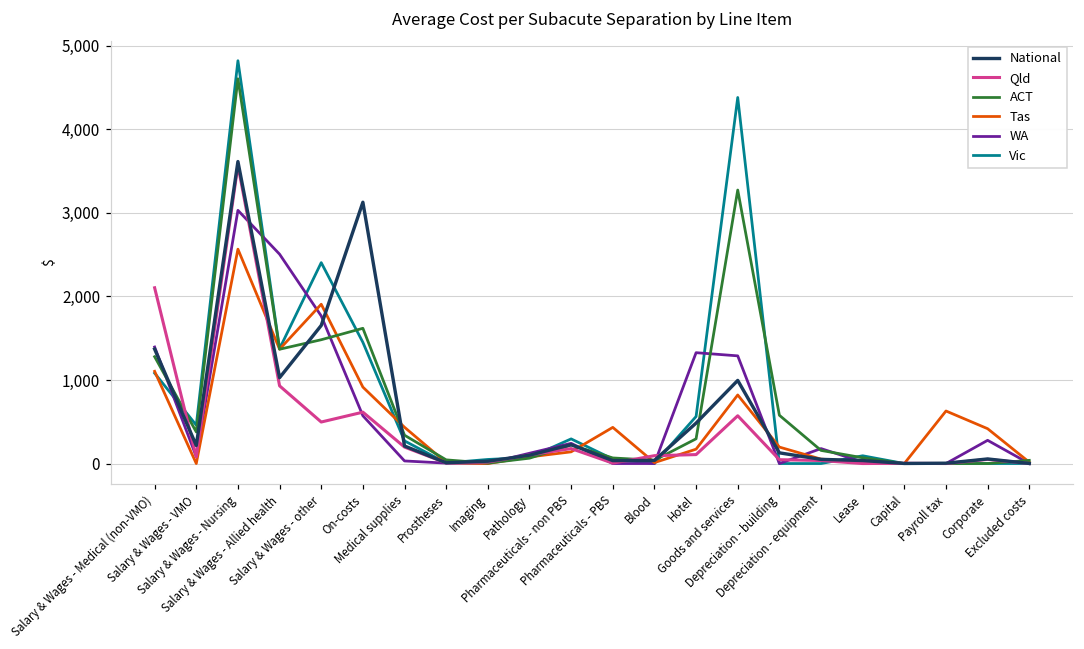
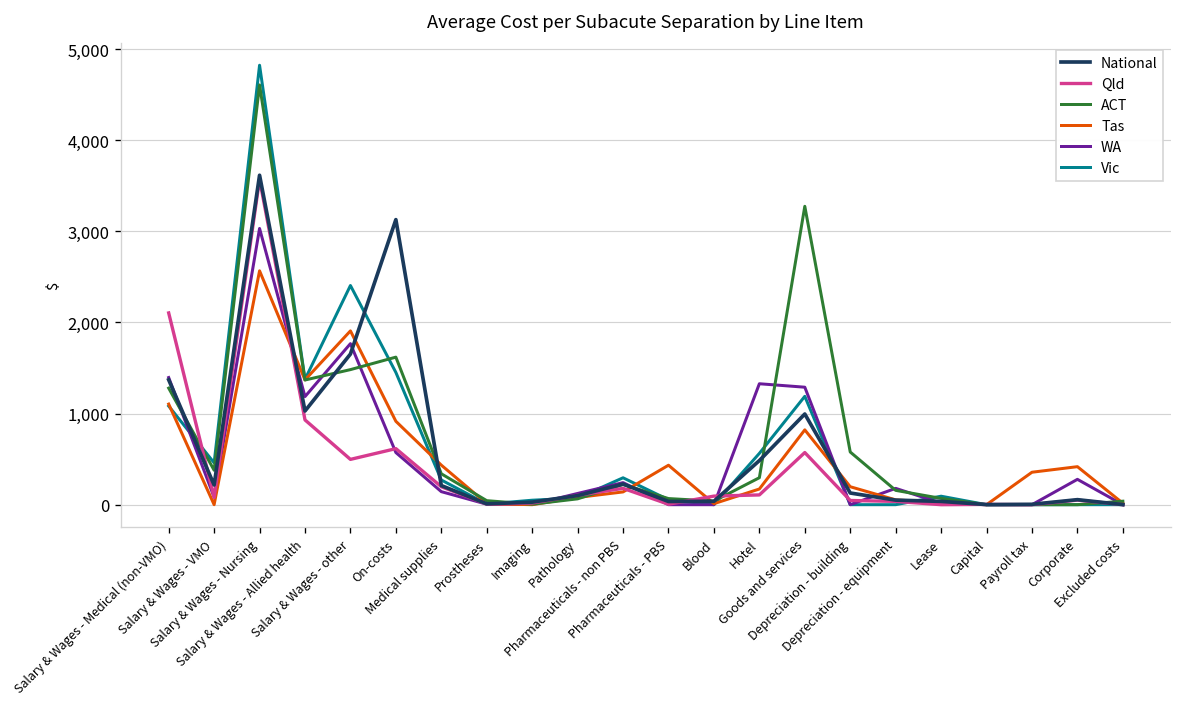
WA, Salary & Wages - Allied health: 2,500 -> 1,200
WA, Medical supplies: 0 -> 100
Vic, Goods and services: 4,400 -> 1,200
Tas, Payroll tax: 600 -> 400
